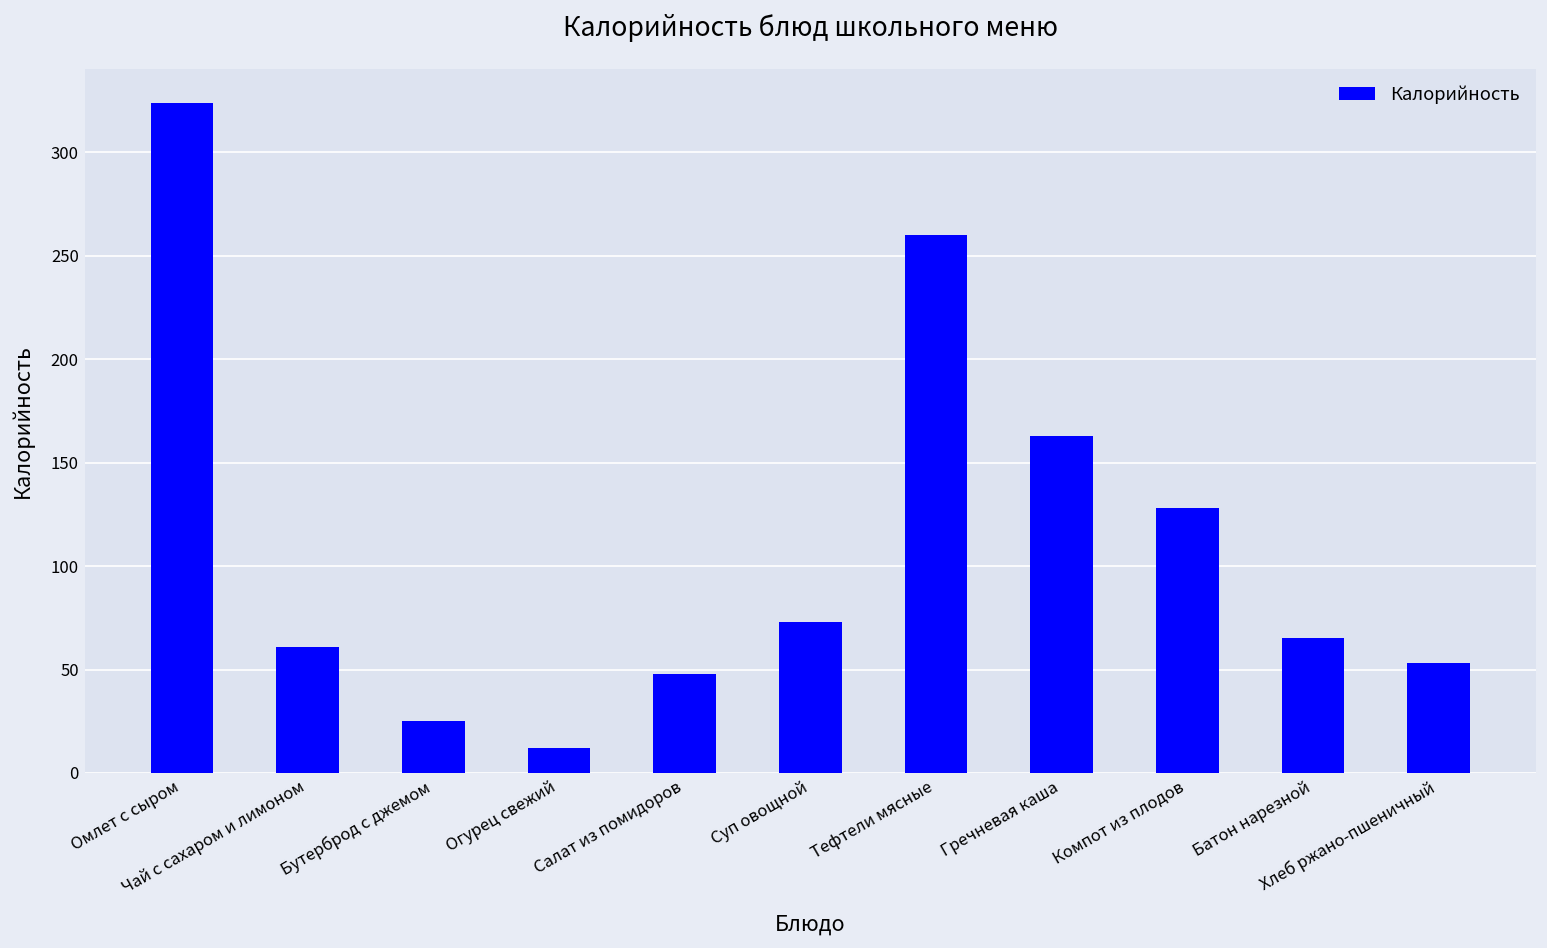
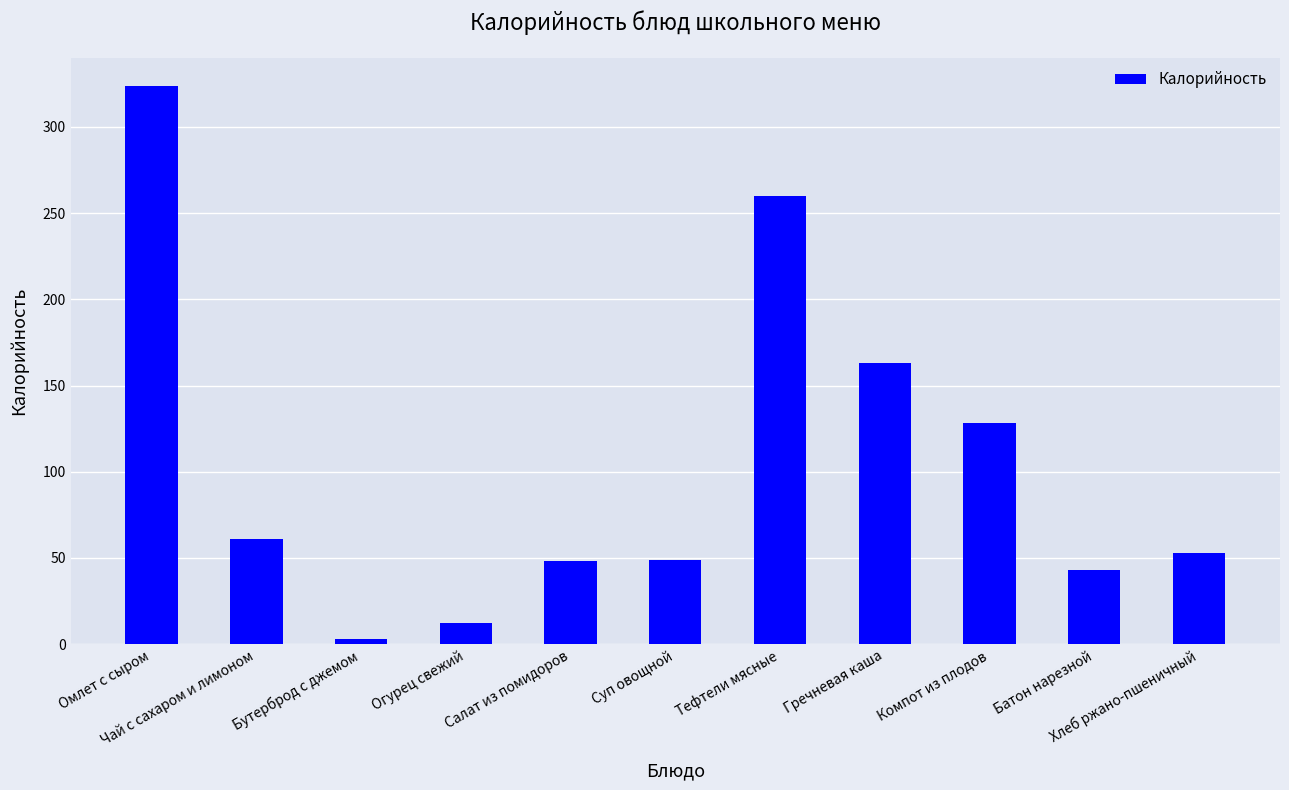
Бутерброд с джемом: 25 -> 3
Суп овощной: 73 -> 49
Батон нарезной: 65 -> 43
